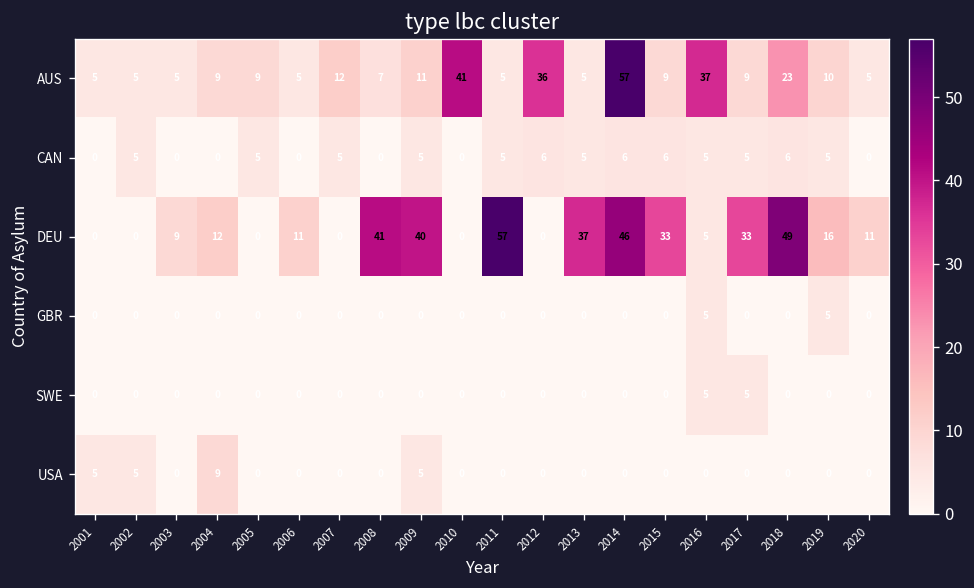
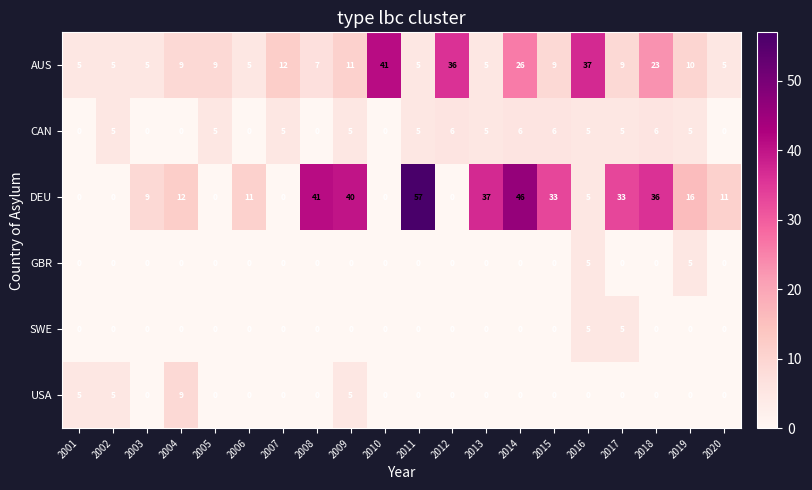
AUS, 2014: 57 -> 26
DEU, 2018: 49 -> 36
